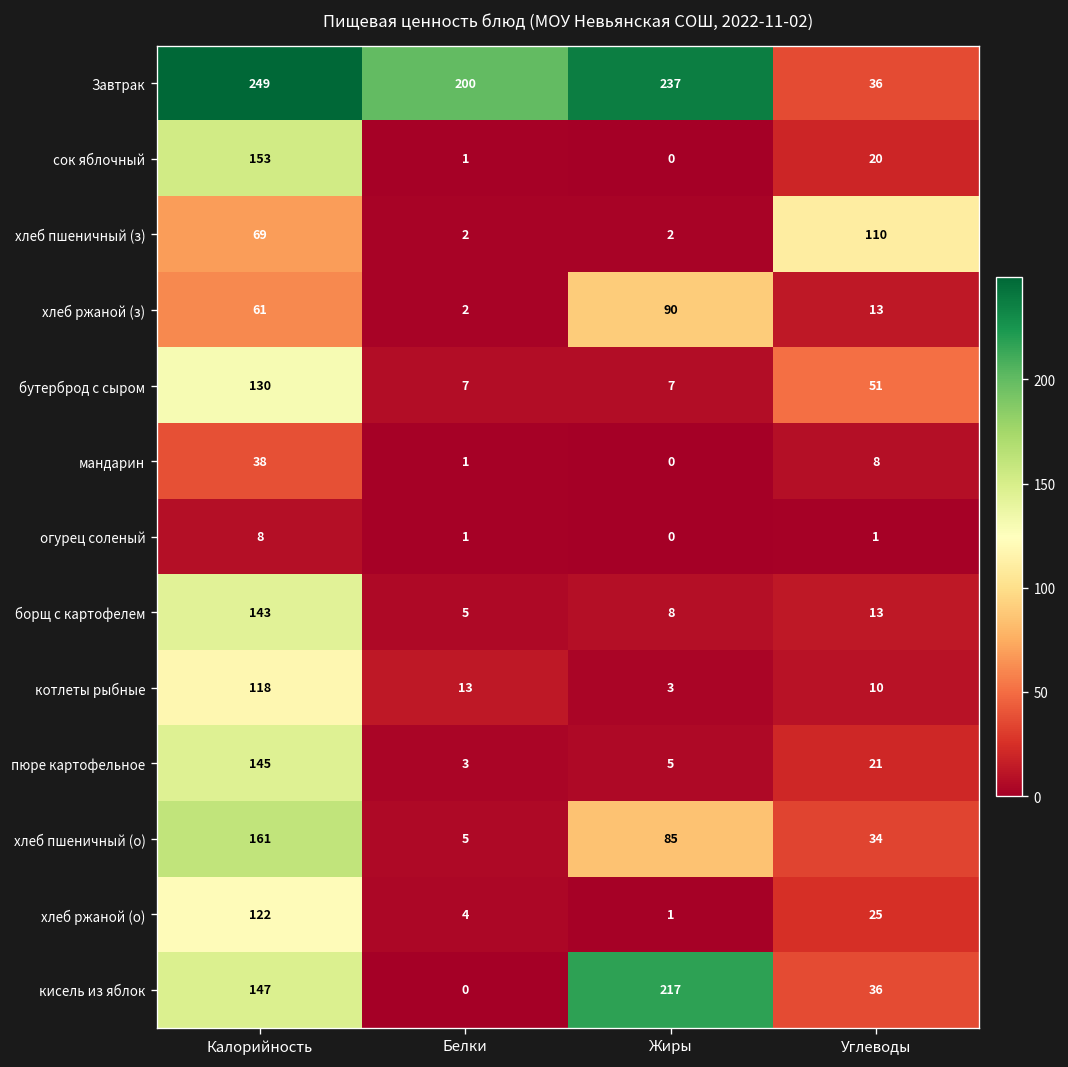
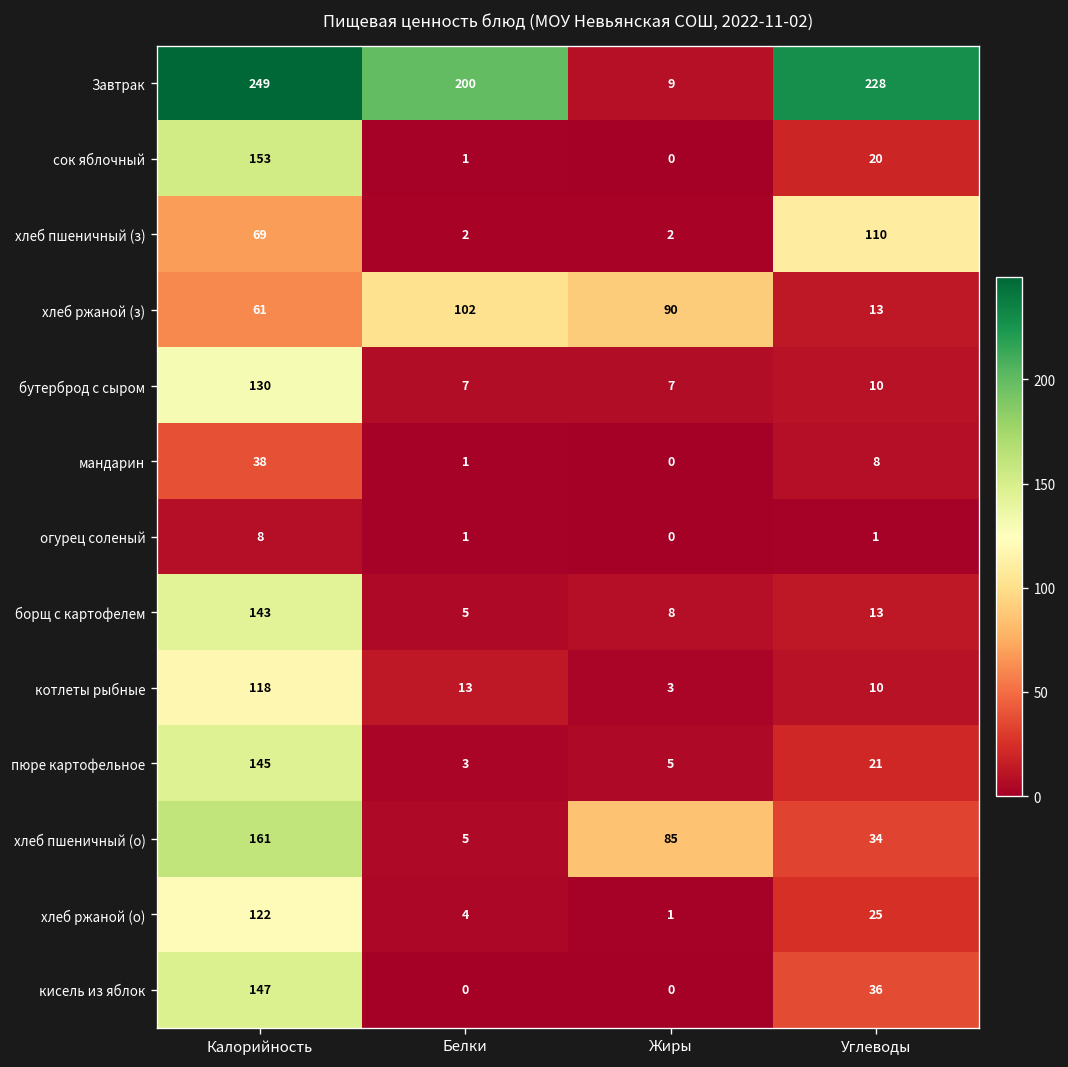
Завтрак, Жиры: 237 -> 9
Завтрак, Углеводы: 36 -> 228
хлеб ржаной (з), Белки: 2 -> 102
бутерброд с сыром, Углеводы: 51 -> 10
кисель из яблок, Жиры: 217 -> 0
